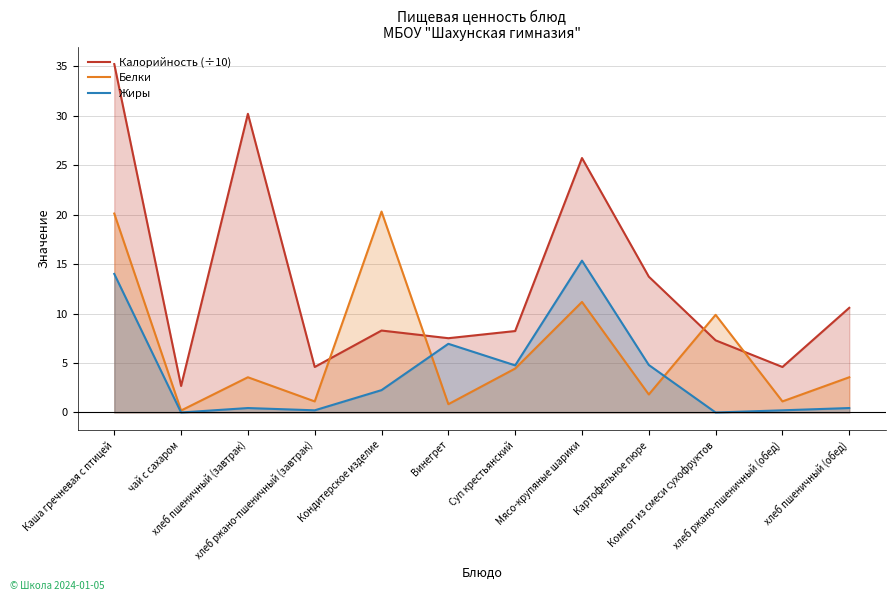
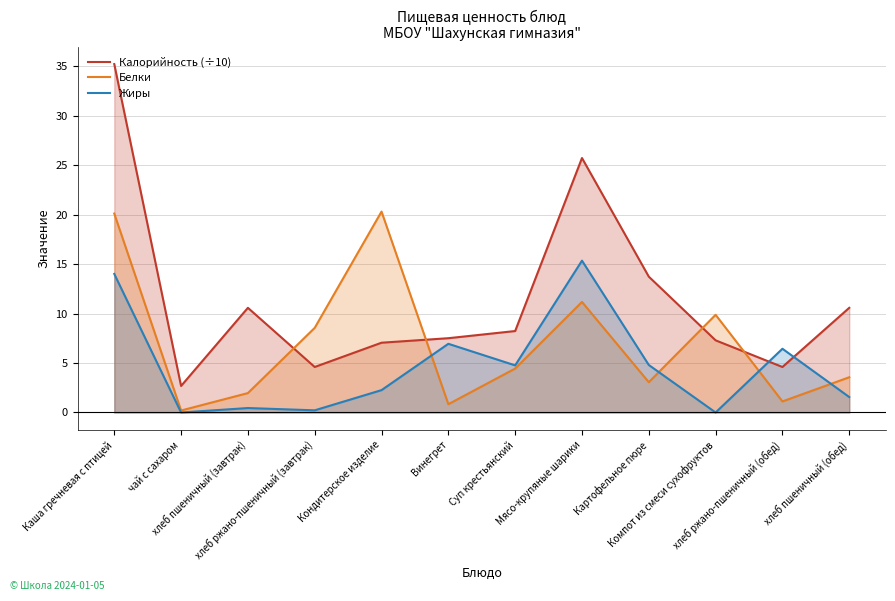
Калорийность (÷10), хлеб пшеничный (завтрак): 30 -> 11
Белки, хлеб пшеничный (завтрак): 4 -> 2
Белки, хлеб ржано-пшеничный (завтрак): 1 -> 9
Калорийность (÷10), Кондитерское изделие: 8 -> 7
Белки, Картофельное пюре: 2 -> 3
Жиры, хлеб ржано-пшеничный (обед): 0 -> 6
Жиры, хлеб пшеничный (обед): 0 -> 2
